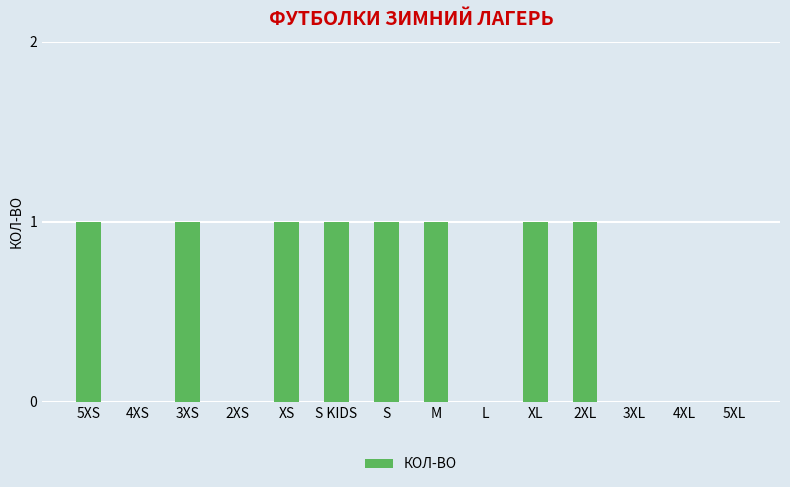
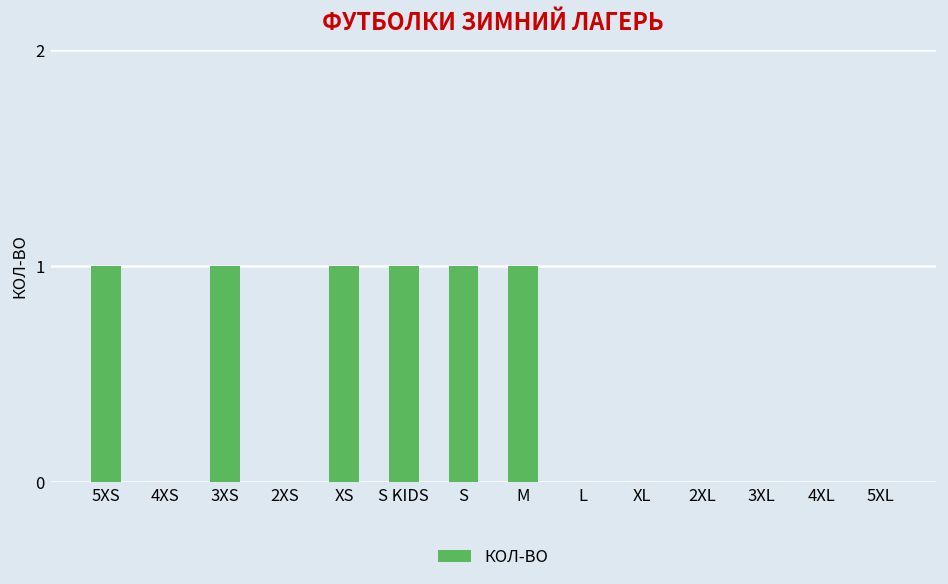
XL: 1 -> 0
2XL: 1 -> 0
